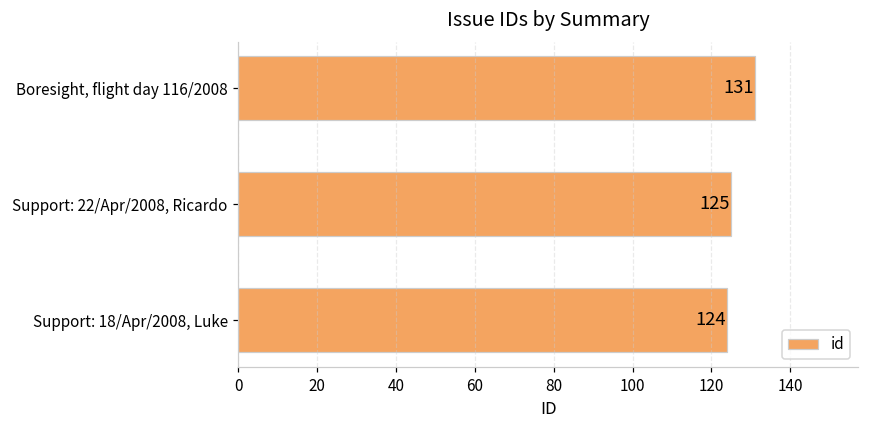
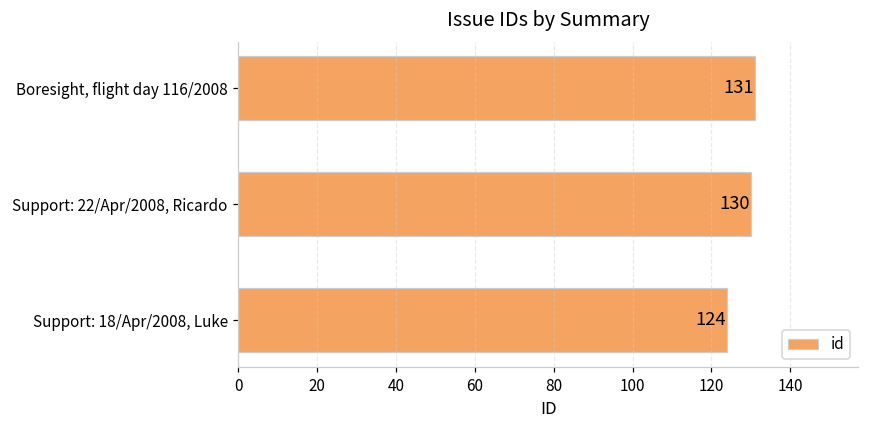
Support: 22/Apr/2008, Ricardo: 125 -> 130
